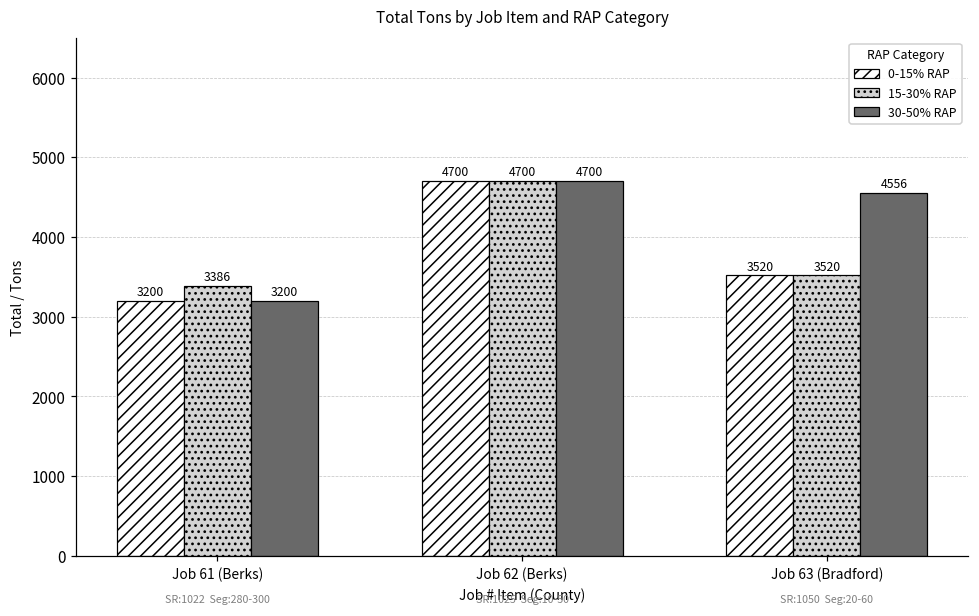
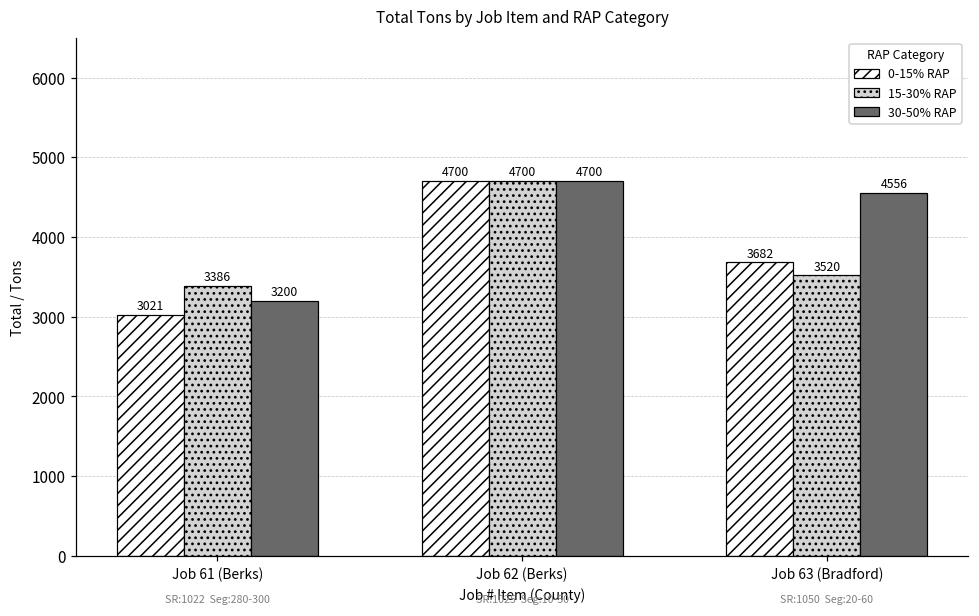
0-15% RAP, Job 61 (Berks): 3200 -> 3021
0-15% RAP, Job 63 (Bradford): 3520 -> 3682
